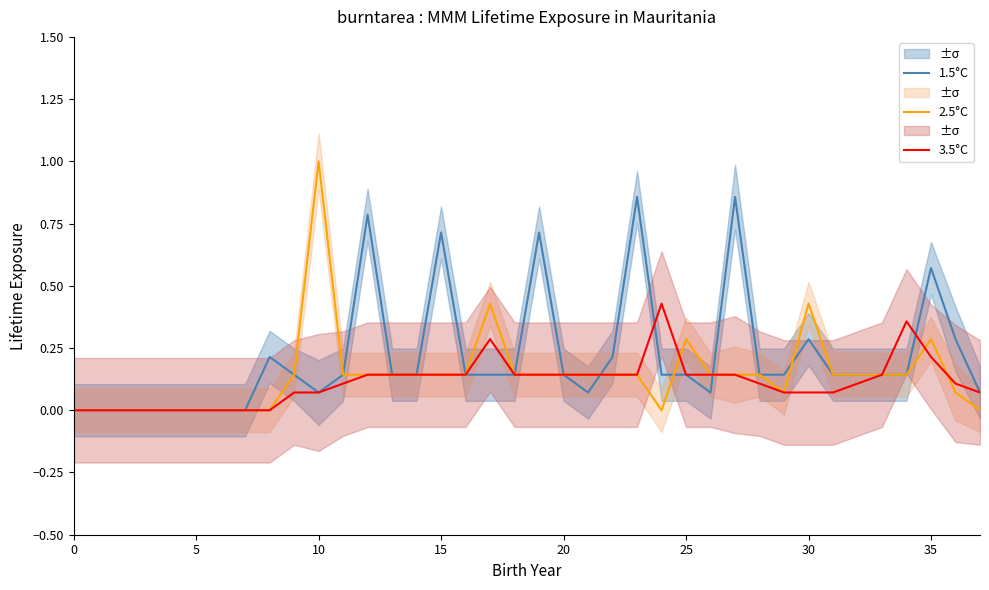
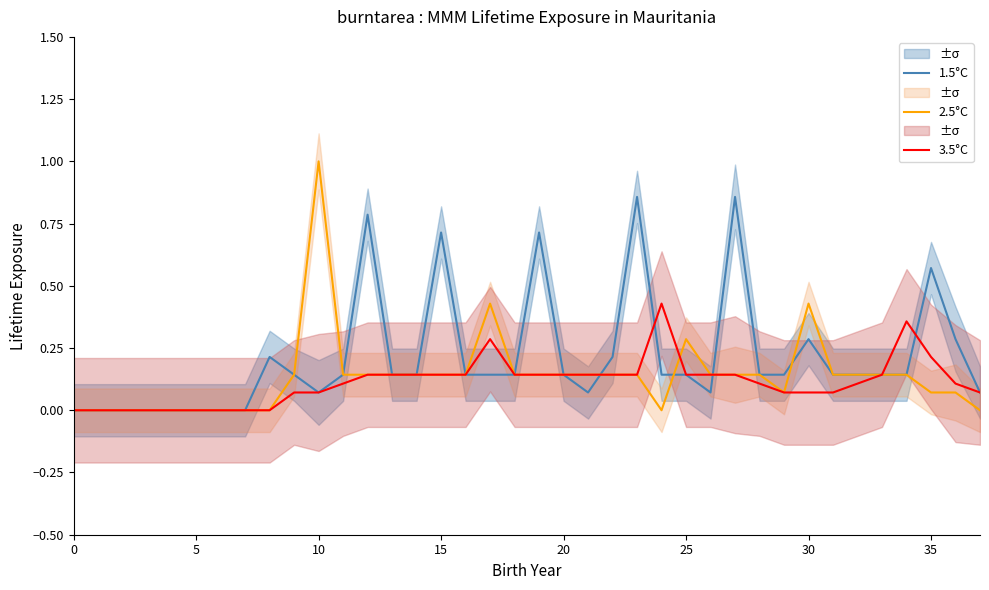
2.5°C, 35: 0.29 -> 0.07
